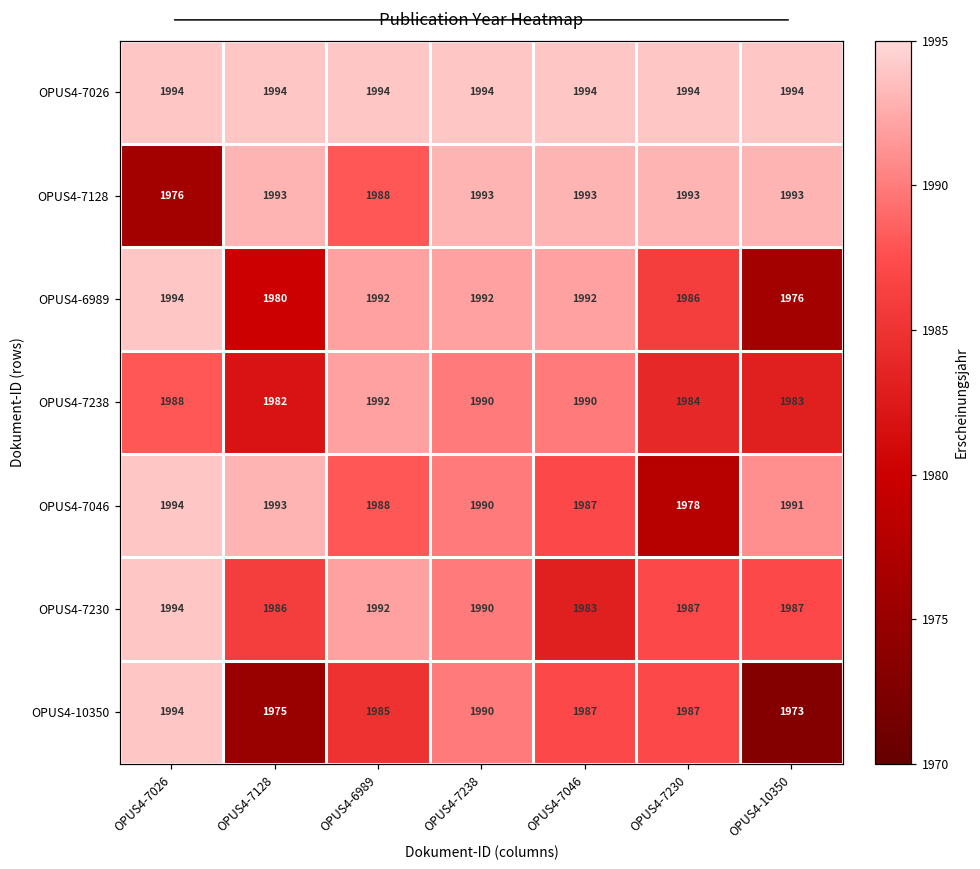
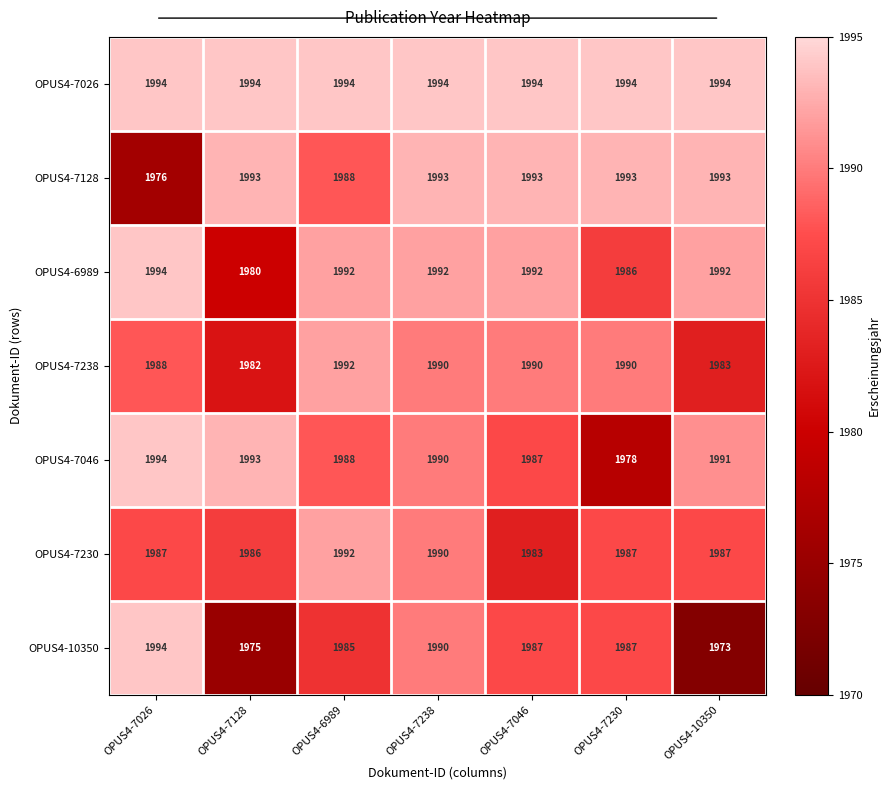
OPUS4-6989, OPUS4-10350: 1976 -> 1992
OPUS4-7238, OPUS4-7230: 1984 -> 1990
OPUS4-7230, OPUS4-7026: 1994 -> 1987
